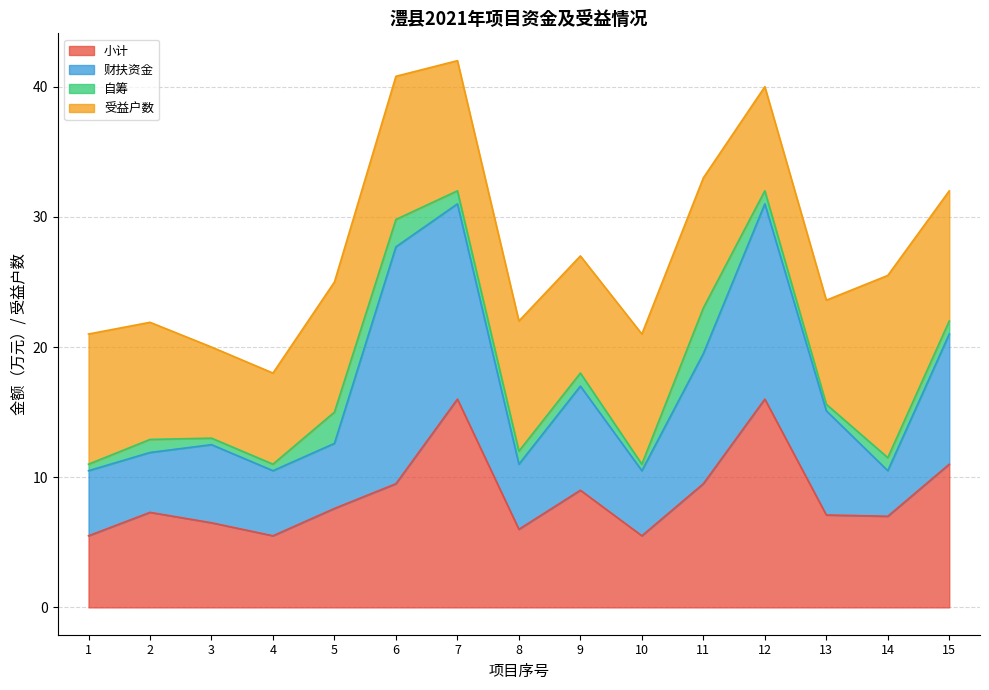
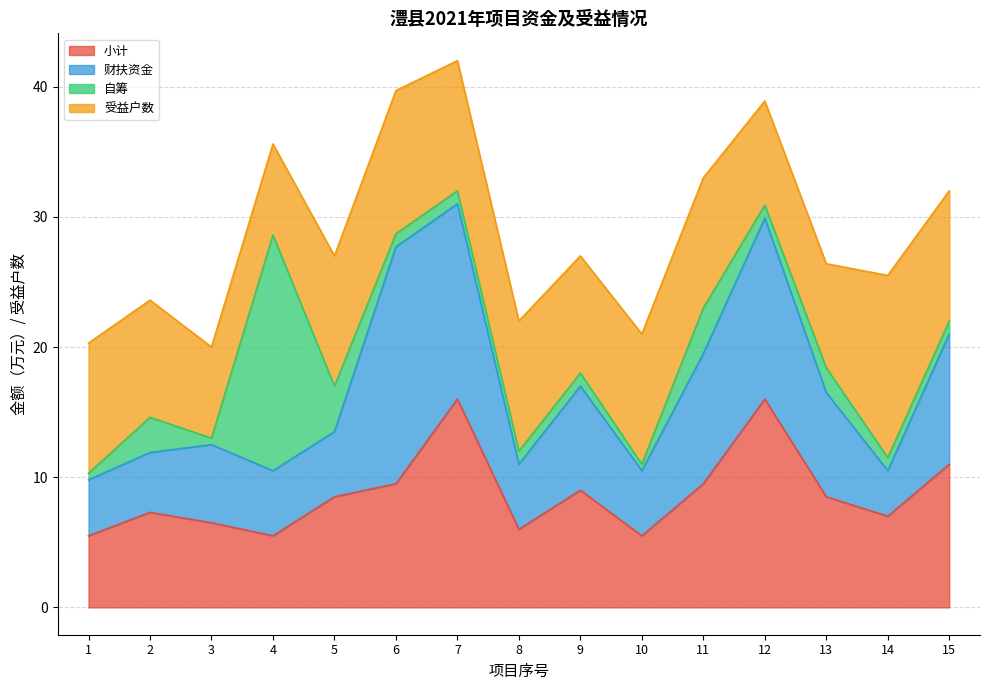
财扶资金, 1: 5.0 -> 4.3
自筹, 2: 1.0 -> 2.7
自筹, 4: 0.5 -> 18.1
小计, 5: 7.6 -> 8.5
自筹, 5: 2.4 -> 3.5
自筹, 6: 2.1 -> 1.0
财扶资金, 12: 15.0 -> 13.9
小计, 13: 7.1 -> 8.5
自筹, 13: 0.5 -> 1.9
